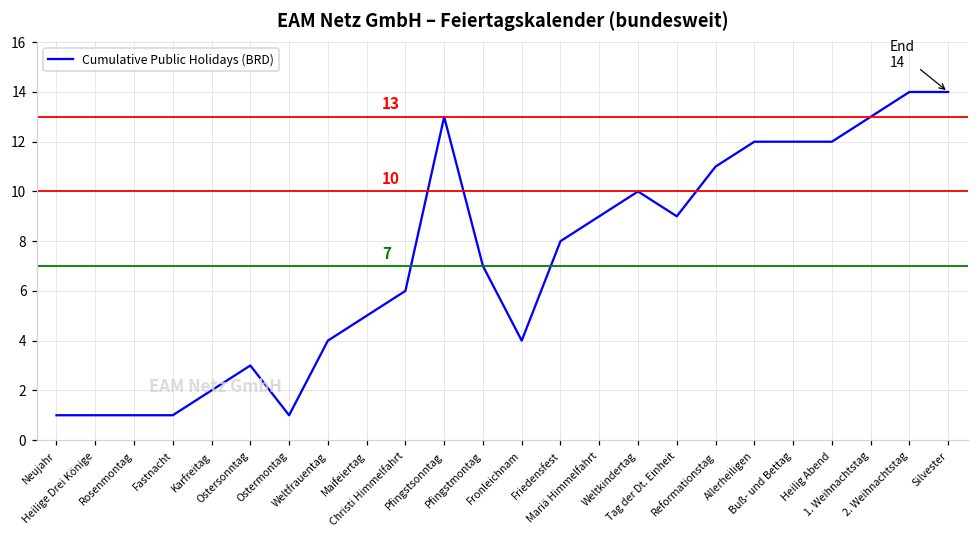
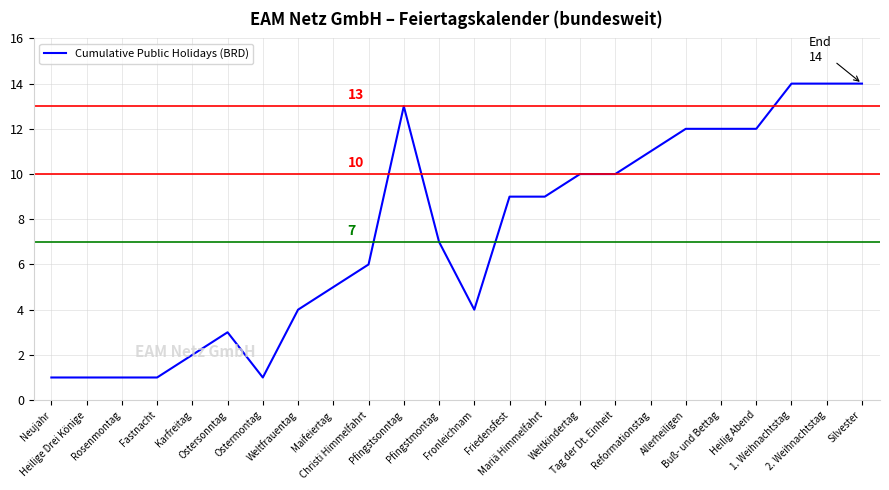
Friedensfest: 8 -> 9
Tag der Dt. Einheit: 9 -> 10
1. Weihnachtstag: 13 -> 14
